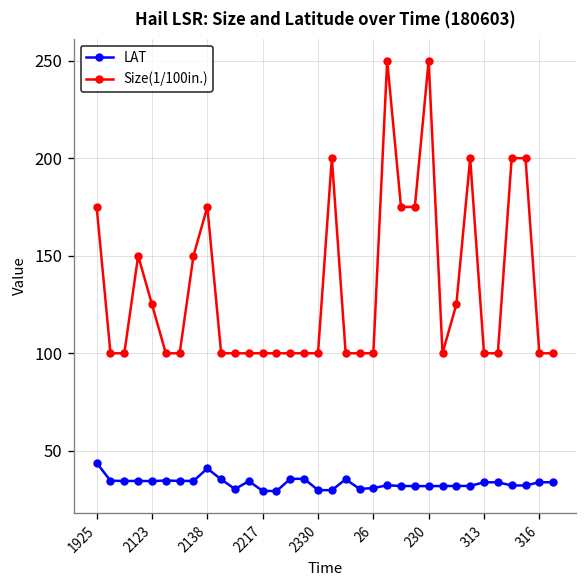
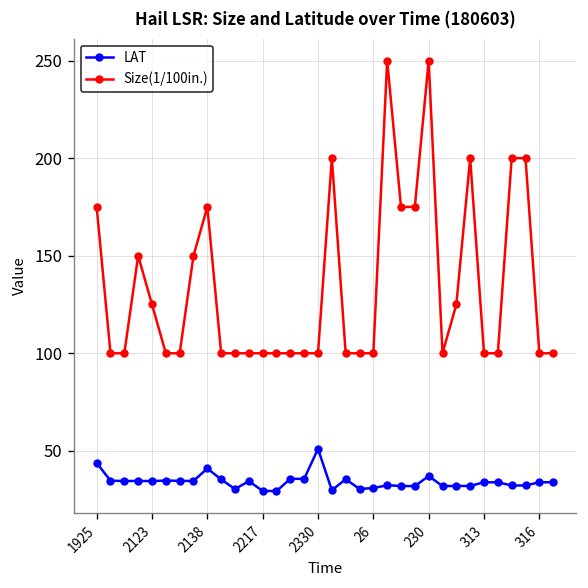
LAT, 2330: 30 -> 51
LAT, 230: 32 -> 37
